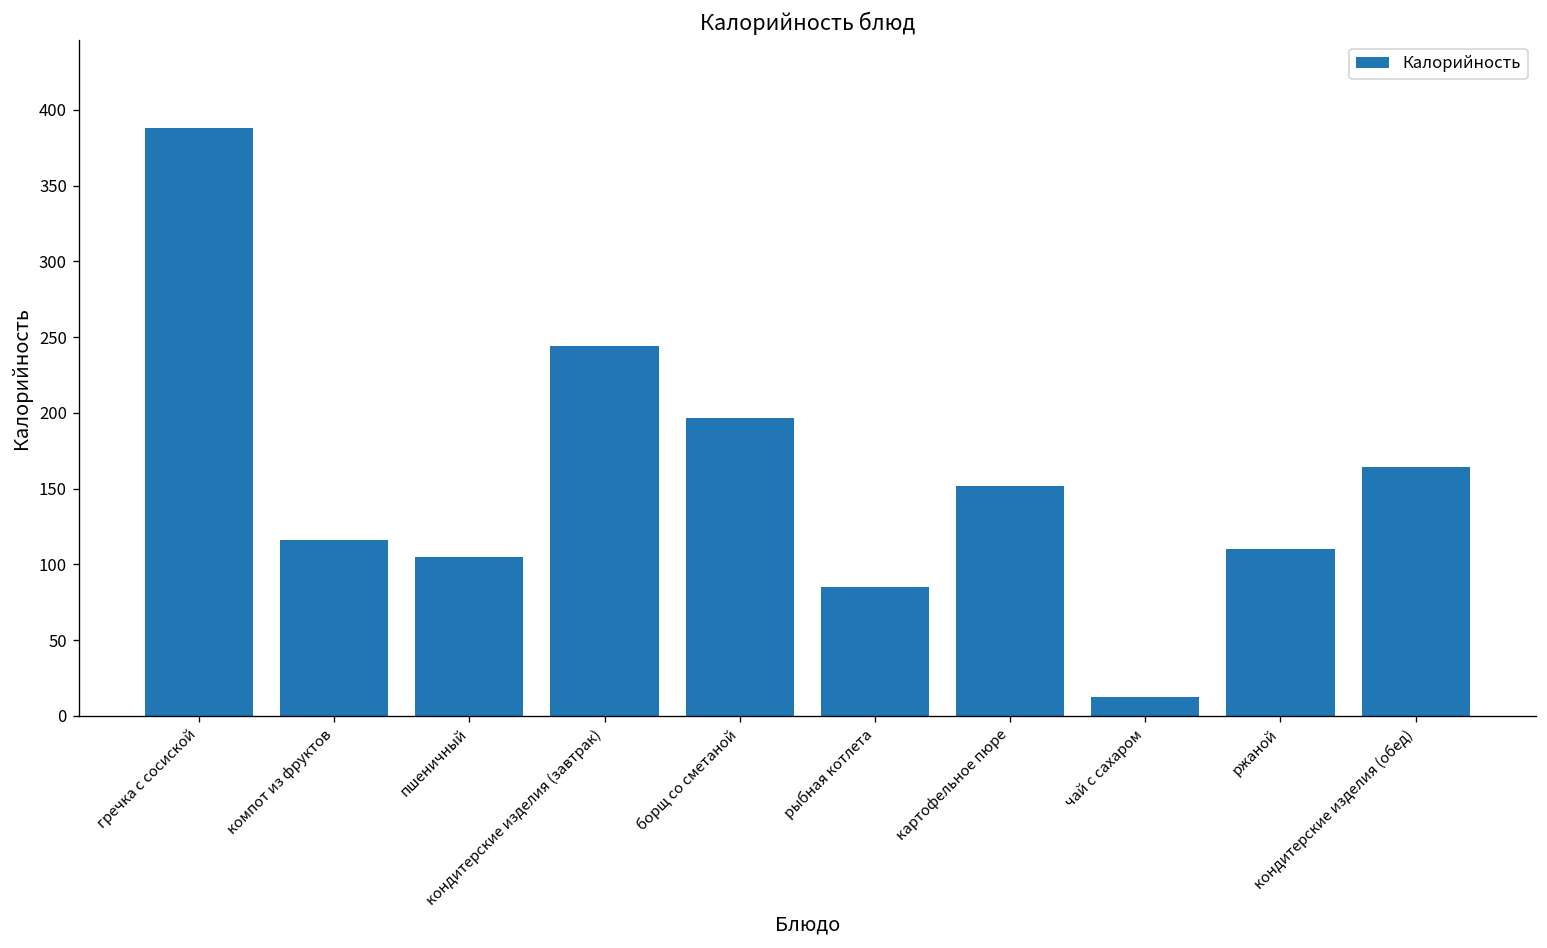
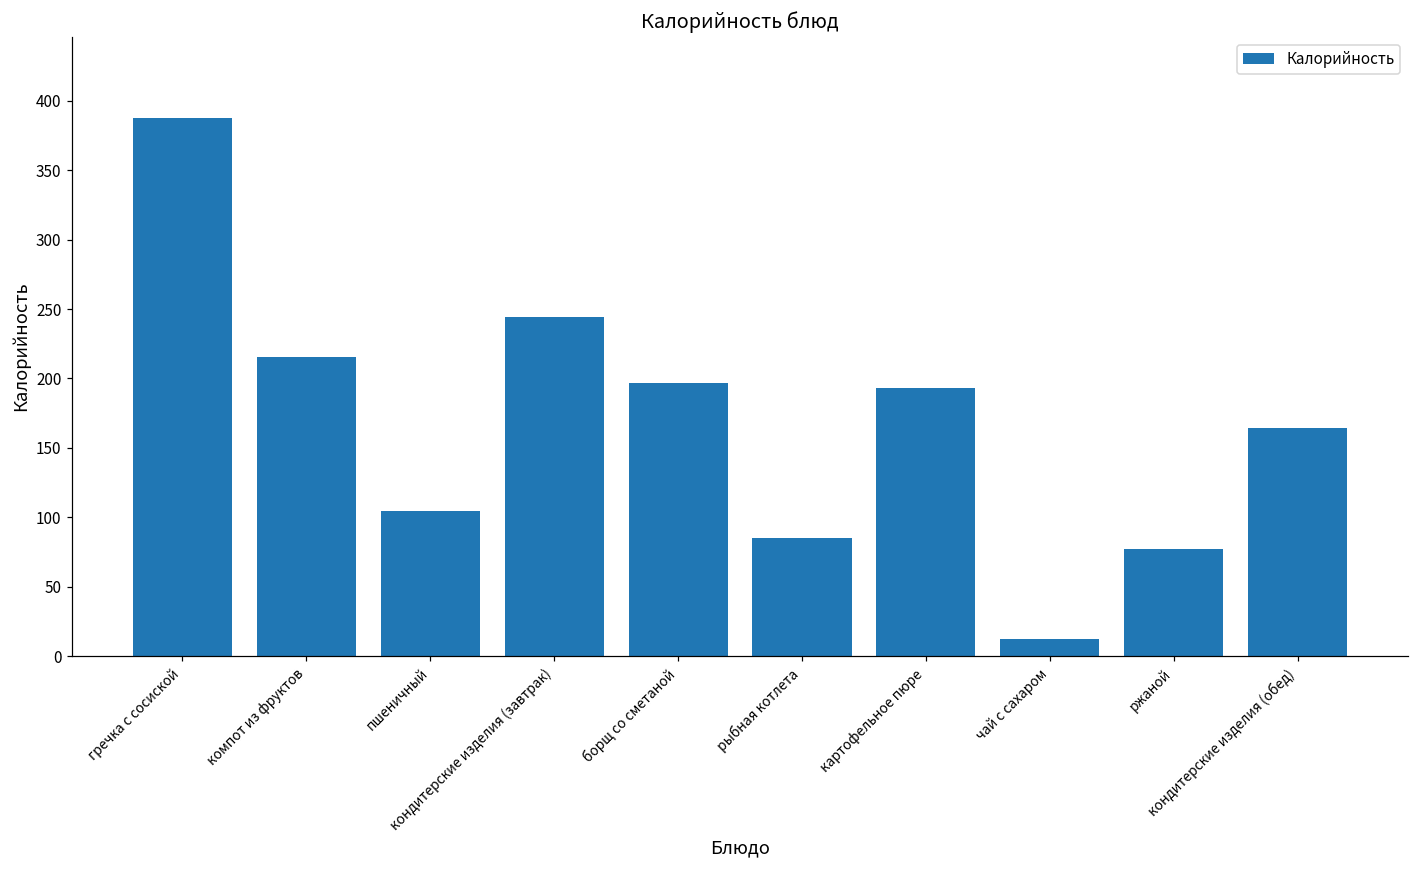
компот из фруктов: 116 -> 215
картофельное пюре: 152 -> 193
ржаной: 110 -> 77
